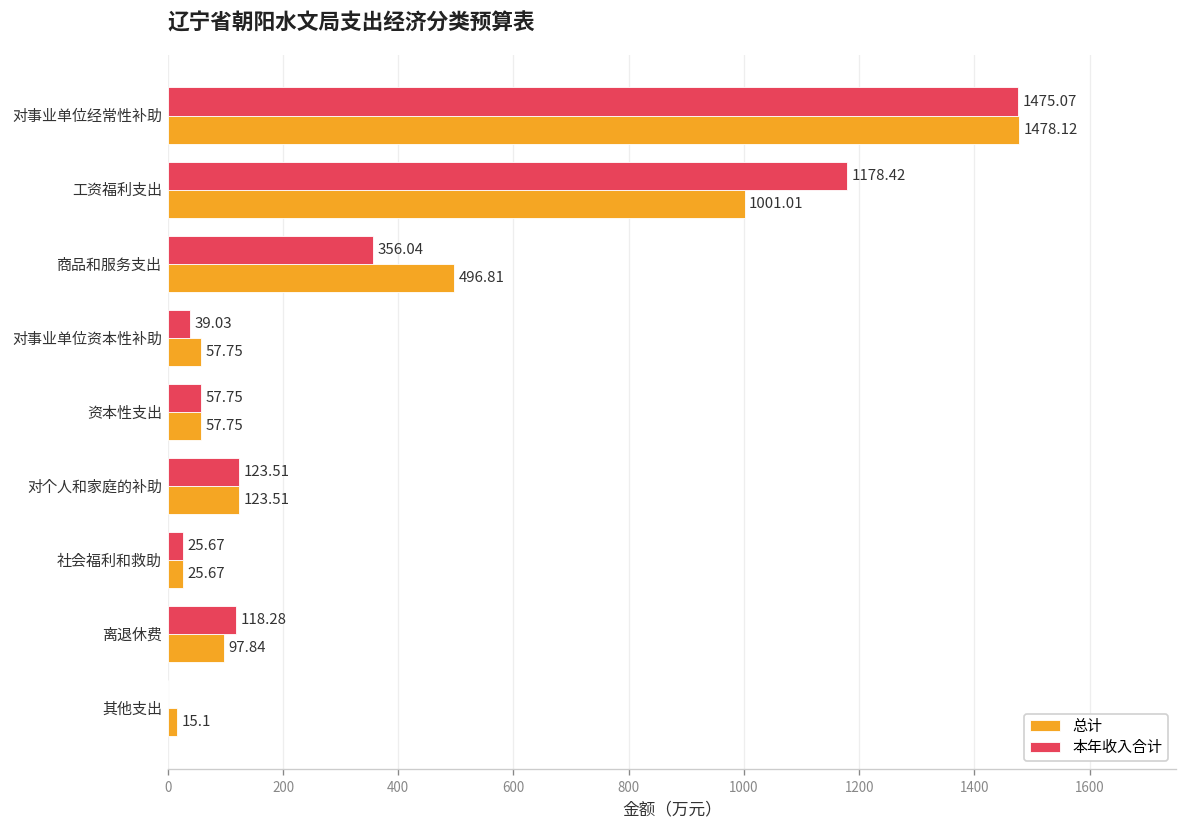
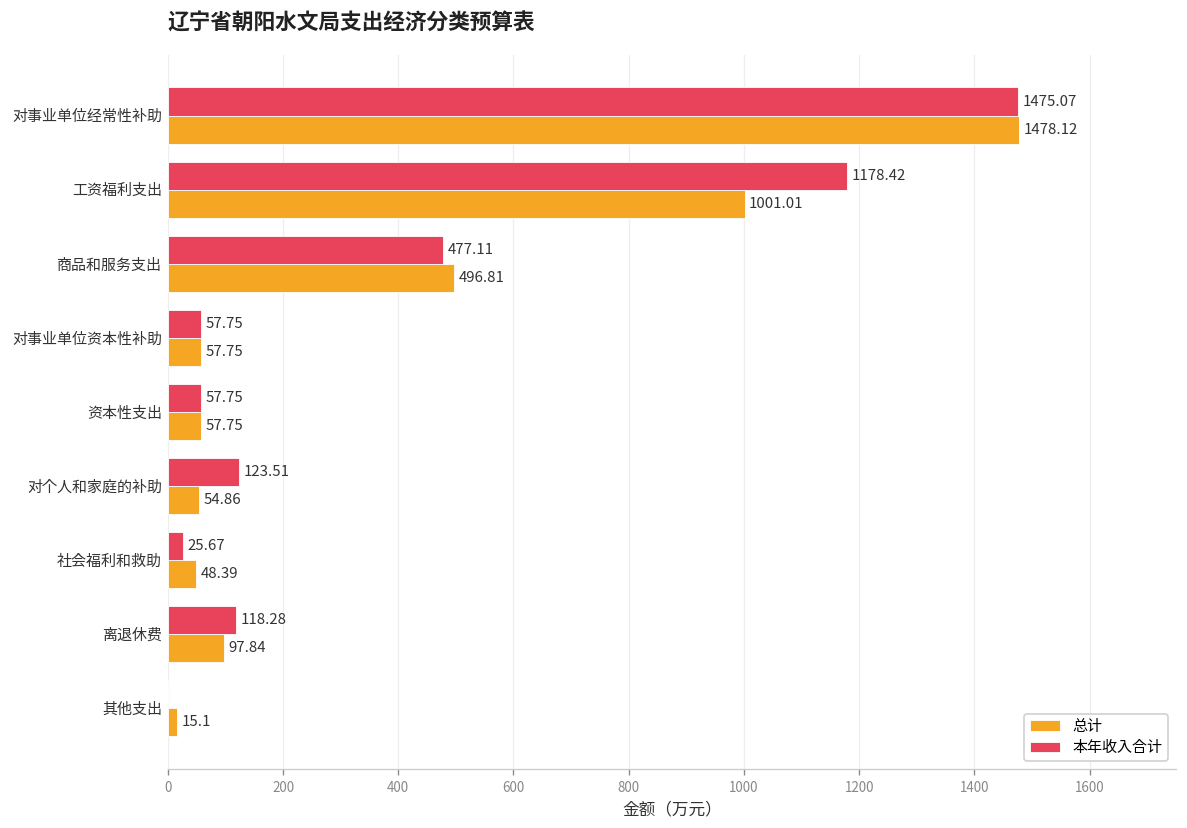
本年收入合计, 商品和服务支出: 356.04 -> 477.11
本年收入合计, 对事业单位资本性补助: 39.03 -> 57.75
总计, 对个人和家庭的补助: 123.51 -> 54.86
总计, 社会福利和救助: 25.67 -> 48.39
